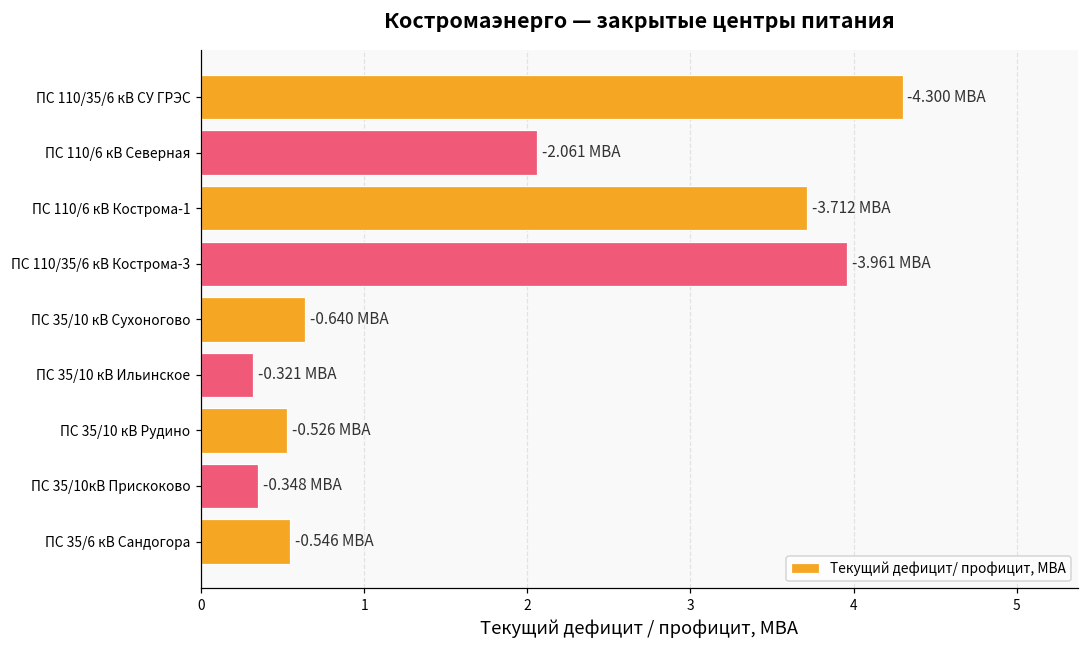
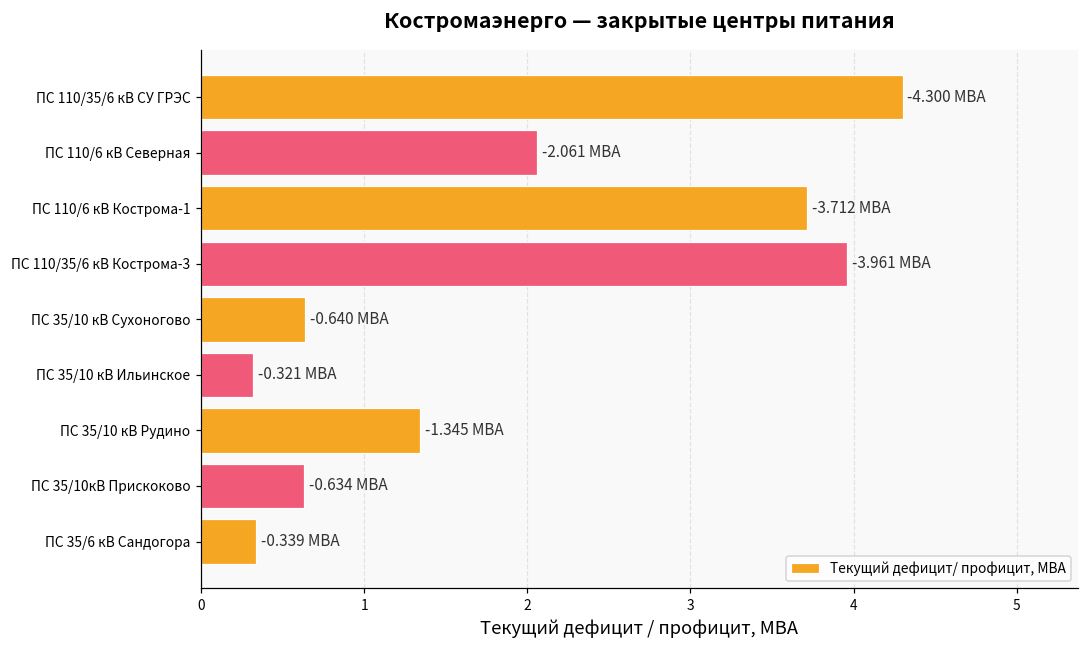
ПС 35/10 кВ Рудино: -0.526 -> -1.345
ПС 35/10кВ Прискоково: -0.348 -> -0.634
ПС 35/6 кВ Сандогора: -0.546 -> -0.339
